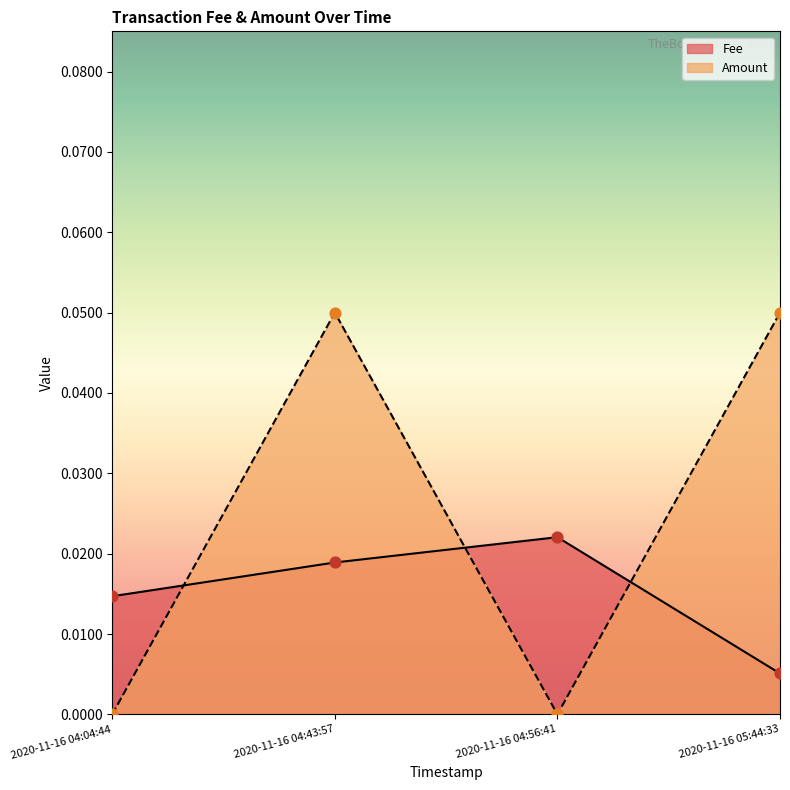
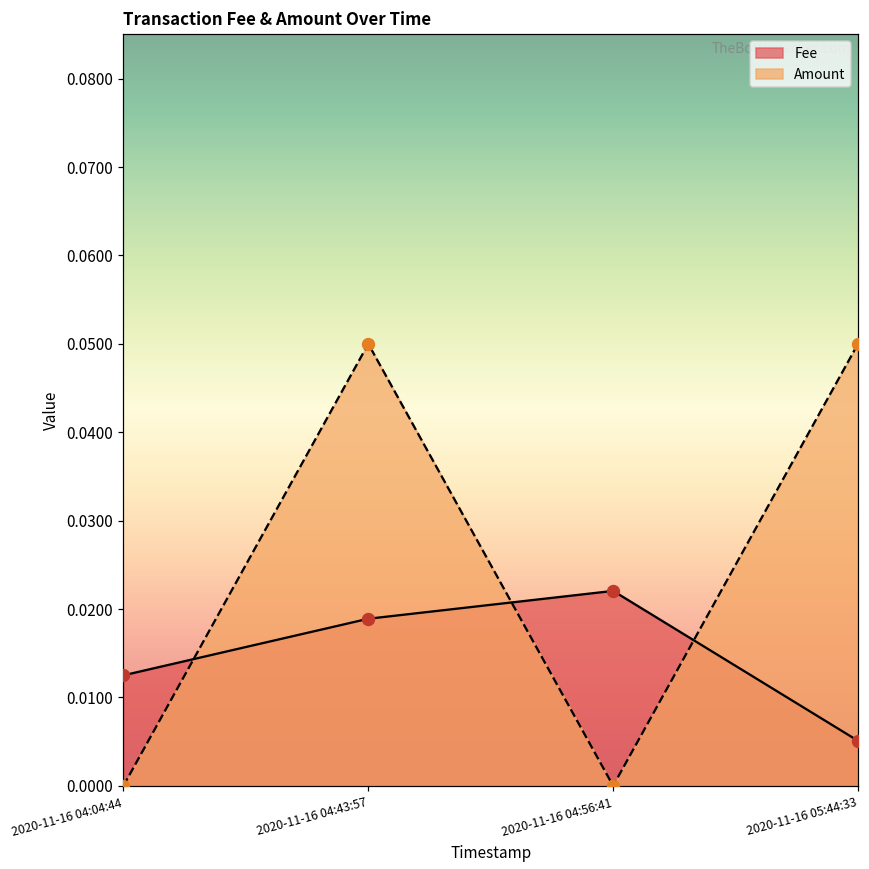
Fee, 2020-11-16 04:04:44: 0.015 -> 0.013
